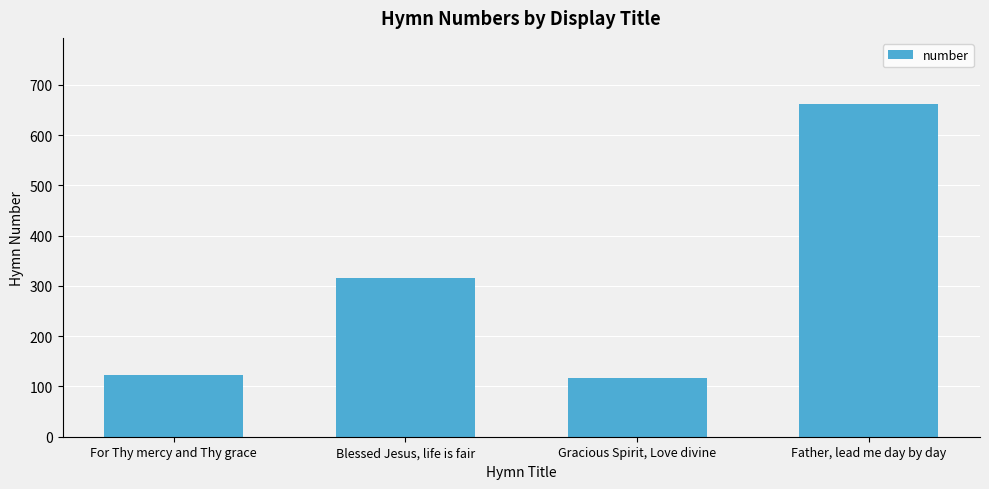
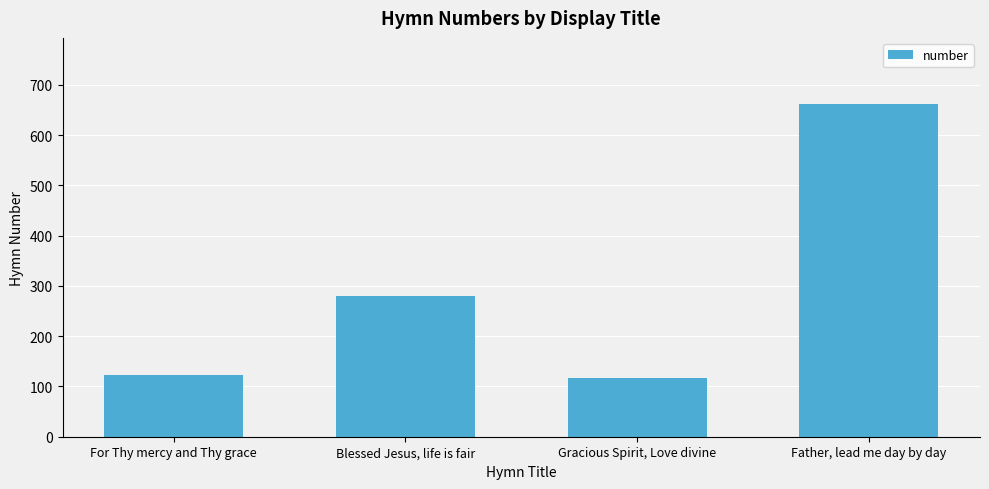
Blessed Jesus, life is fair: 320 -> 280
